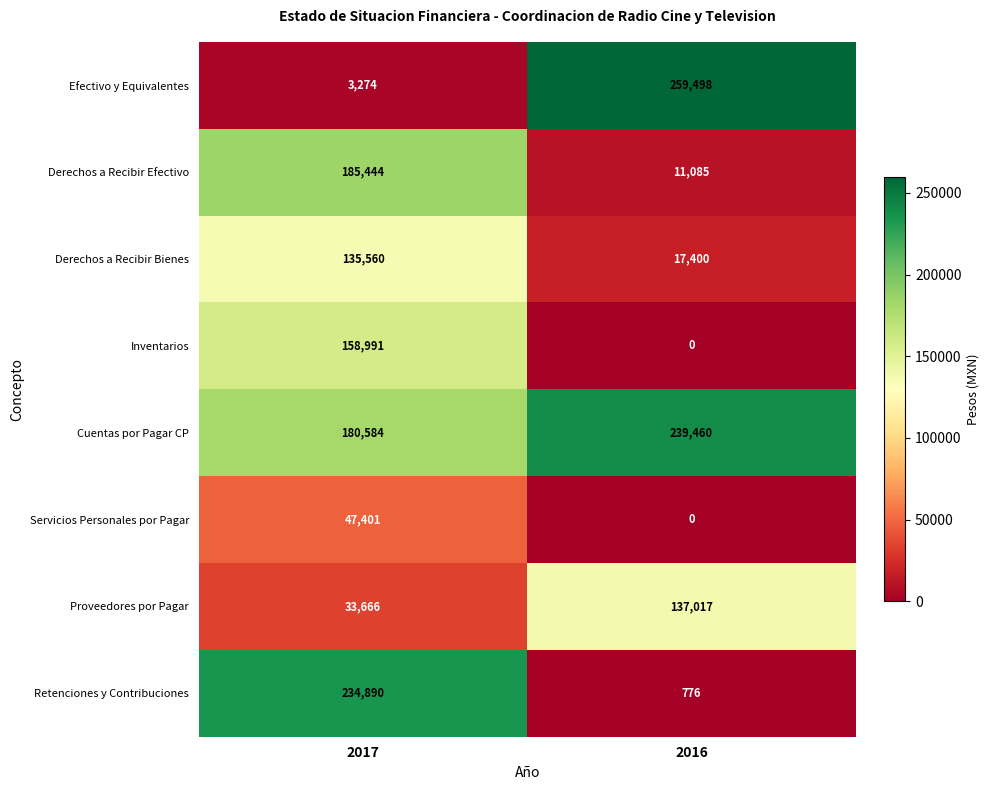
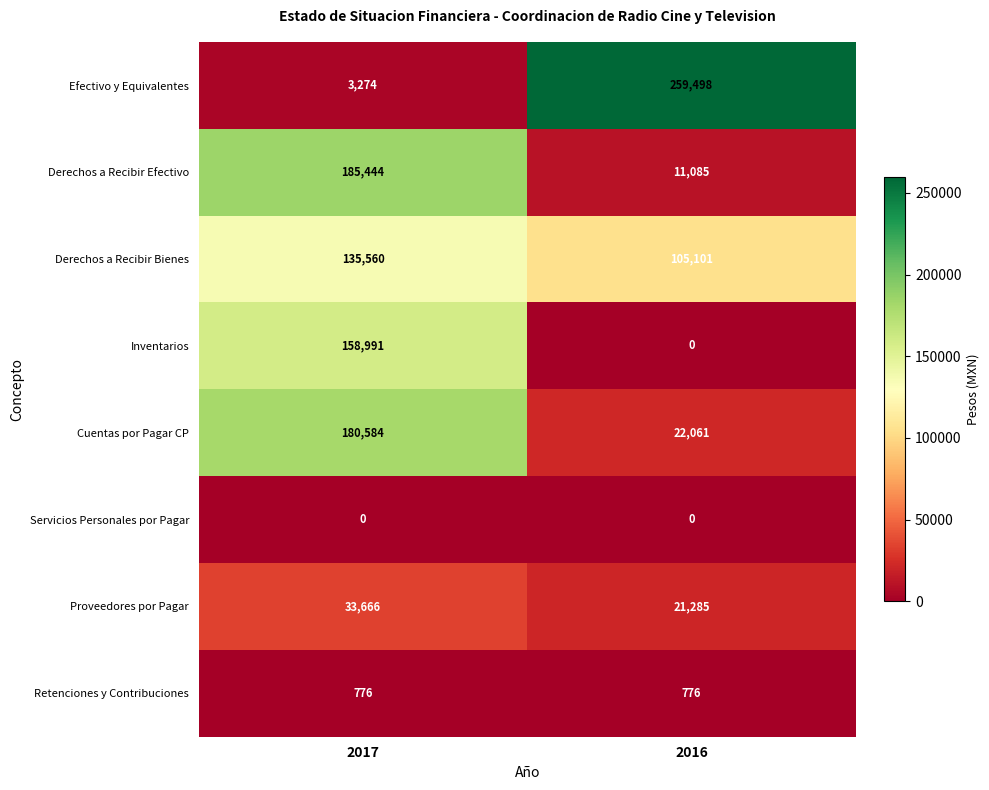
Derechos a Recibir Bienes, 2016: 17,400 -> 105,101
Cuentas por Pagar CP, 2016: 239,460 -> 22,061
Servicios Personales por Pagar, 2017: 47,401 -> 0
Proveedores por Pagar, 2016: 137,017 -> 21,285
Retenciones y Contribuciones, 2017: 234,890 -> 776
